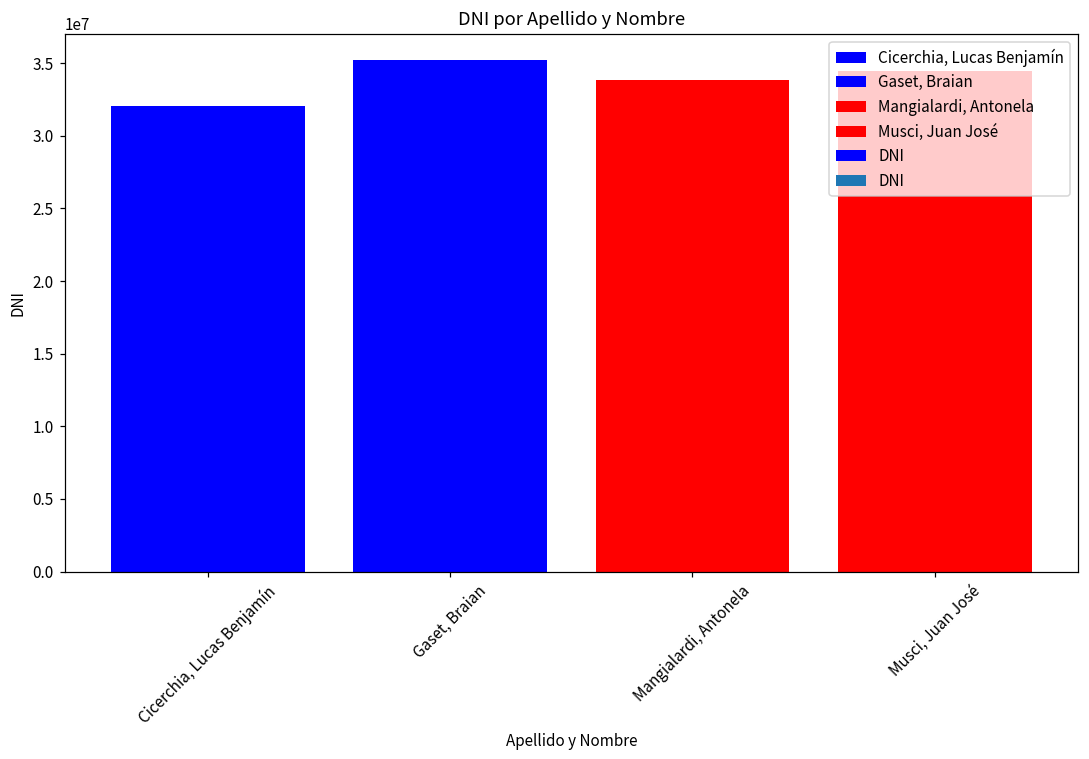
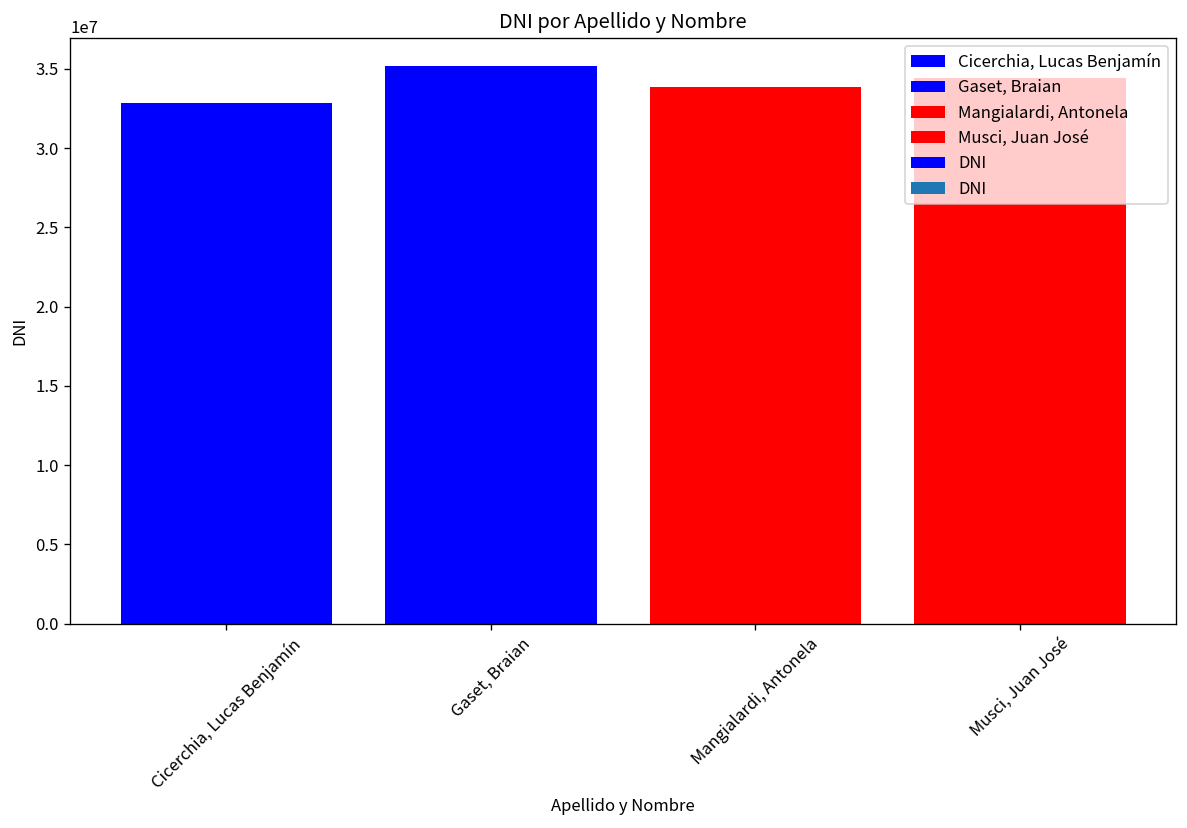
Cicerchia, Lucas Benjamín: 32100000 -> 32900000
